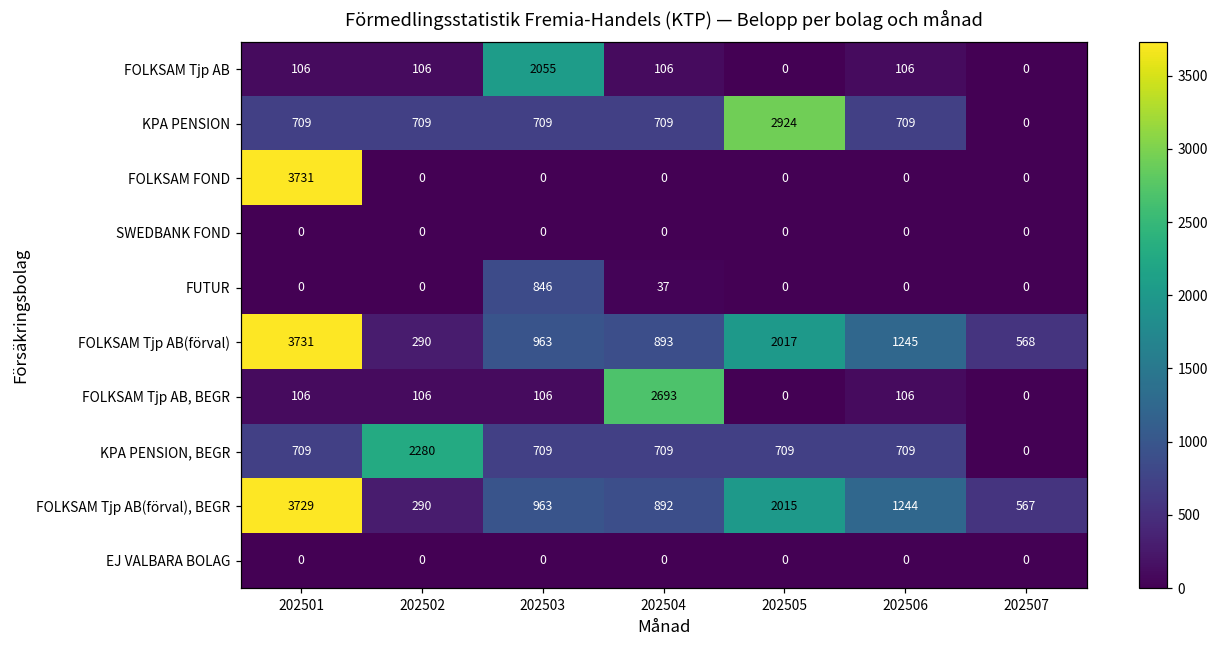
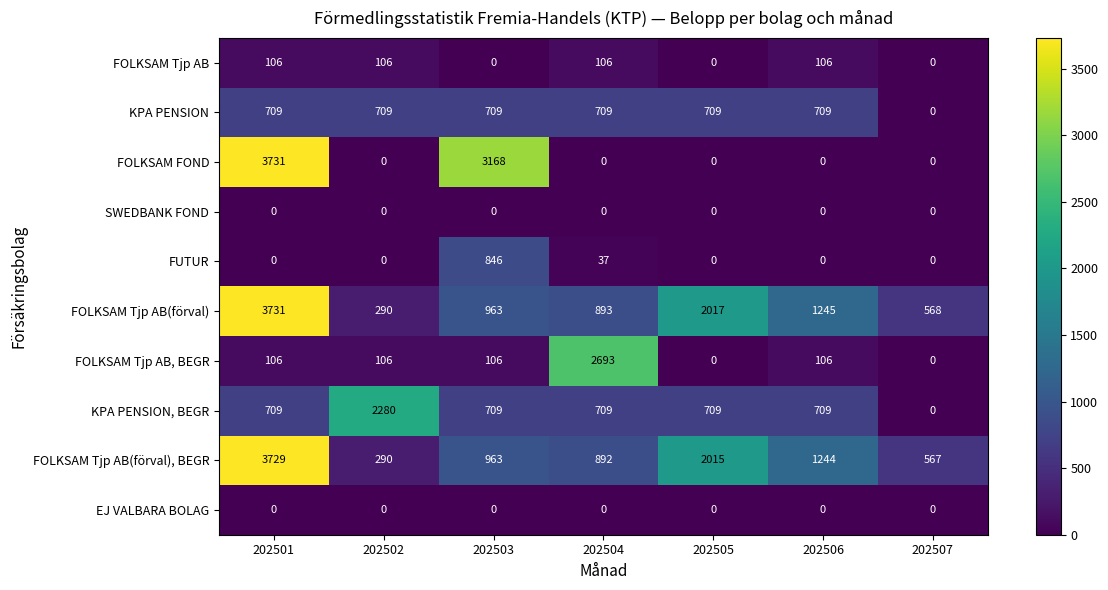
FOLKSAM Tjp AB, 202503: 2055 -> 0
KPA PENSION, 202505: 2924 -> 709
FOLKSAM FOND, 202503: 0 -> 3168
